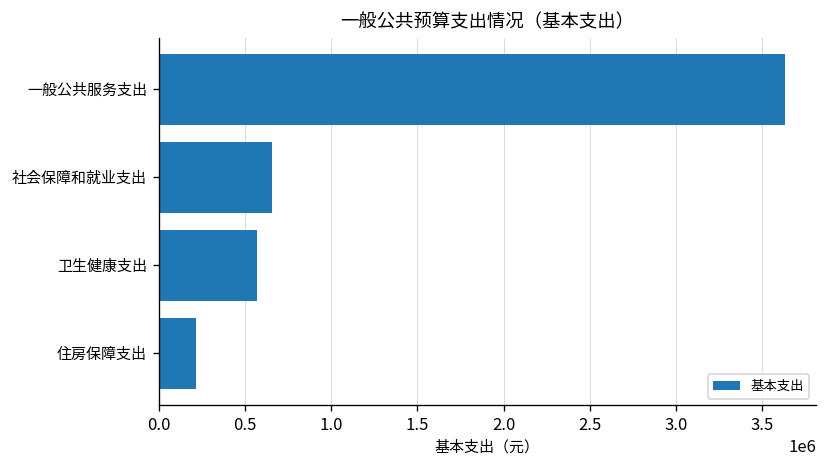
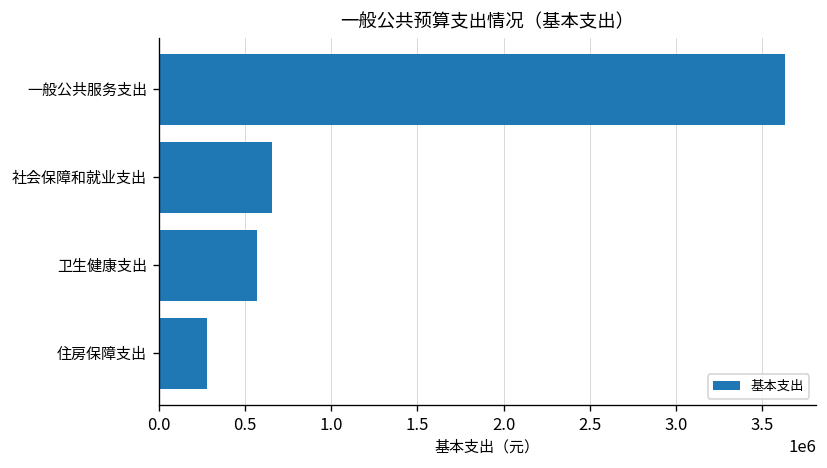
住房保障支出: 220000 -> 280000
